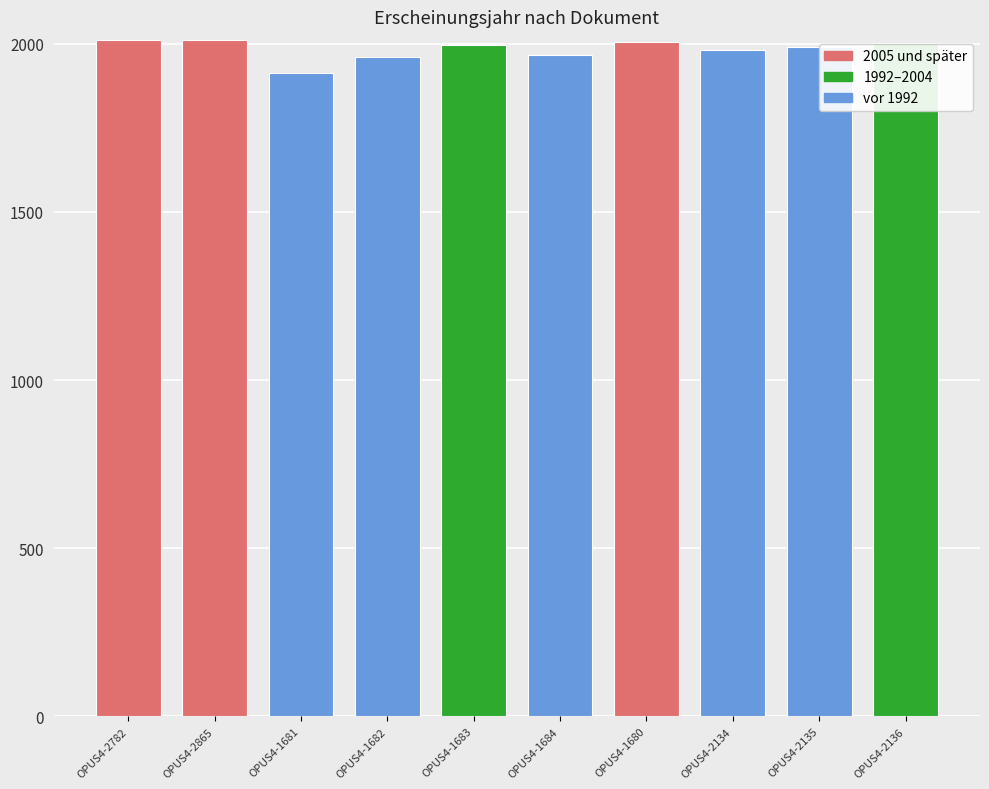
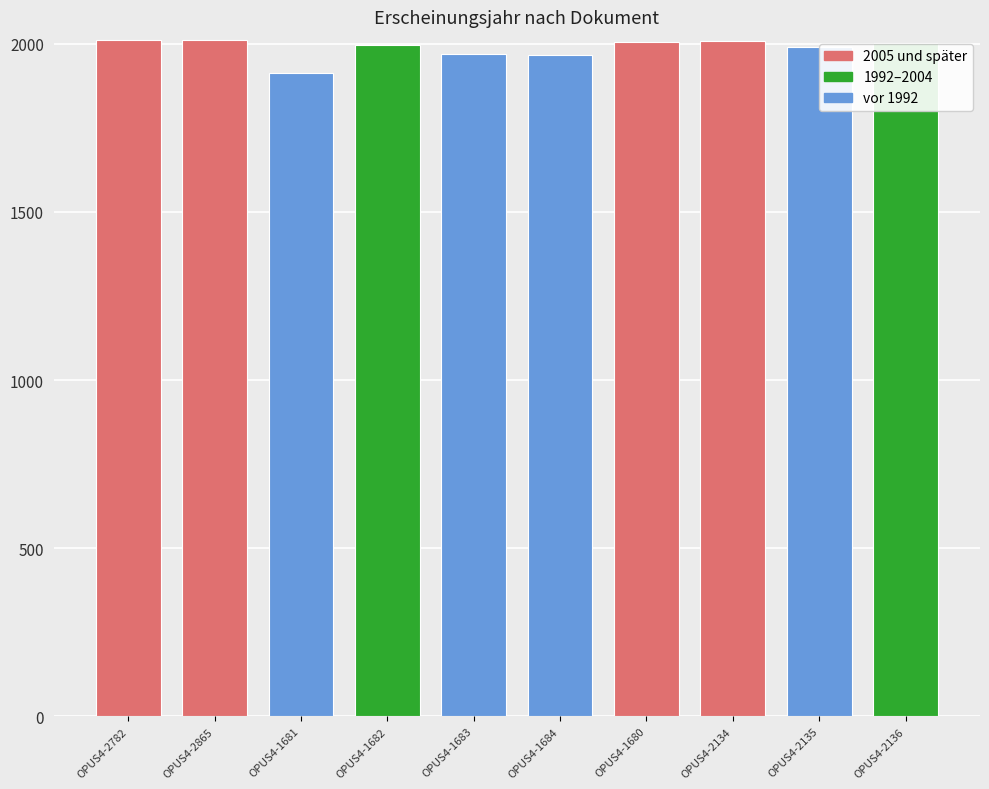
OPUS4-1682: 1960 -> 2000
OPUS4-1683: 2000 -> 1970
OPUS4-2134: 1980 -> 2010
